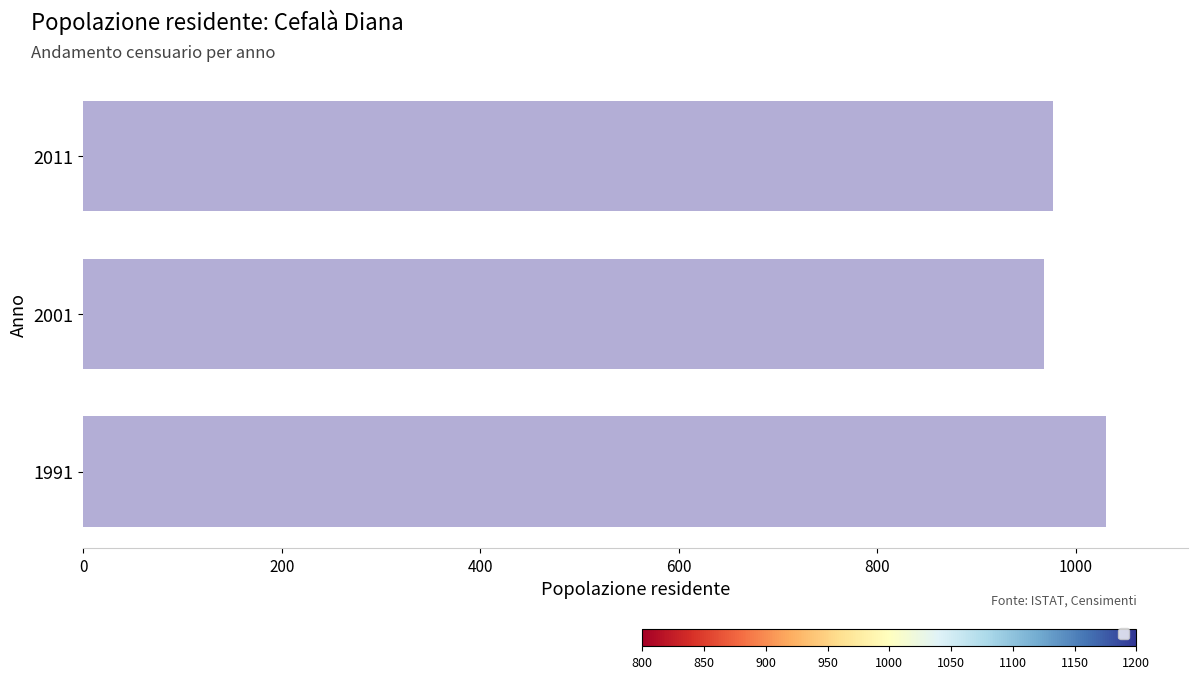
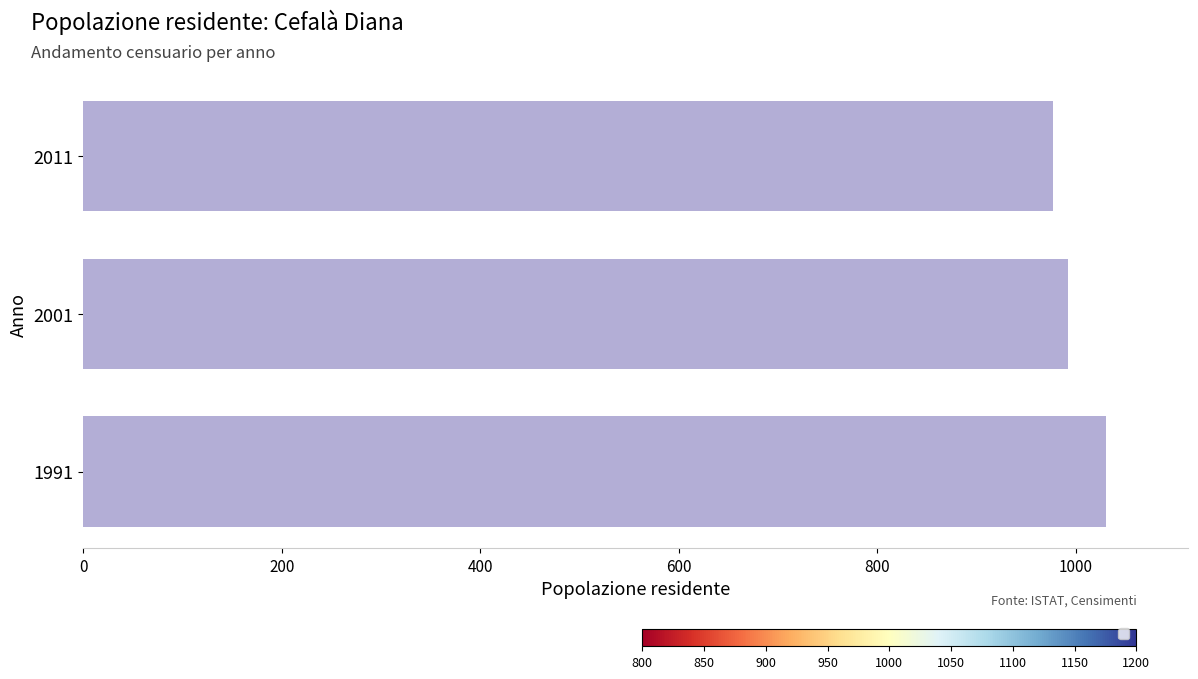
2001: 970 -> 990
